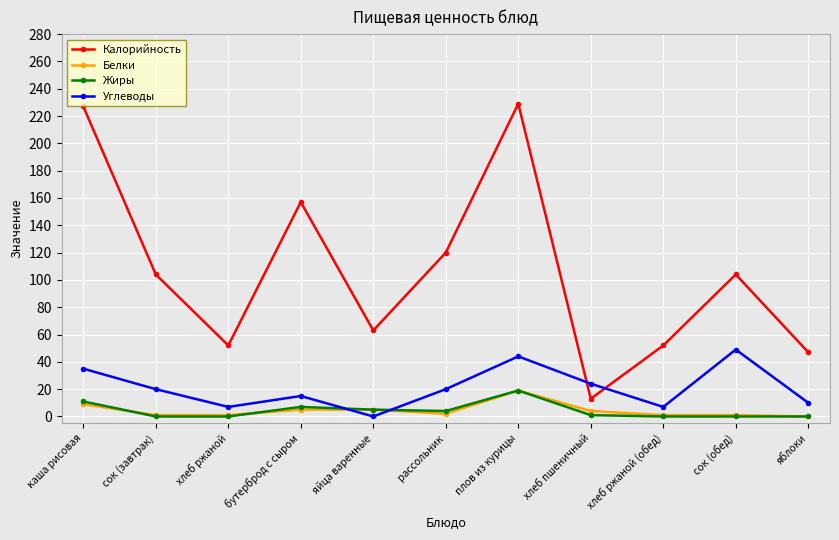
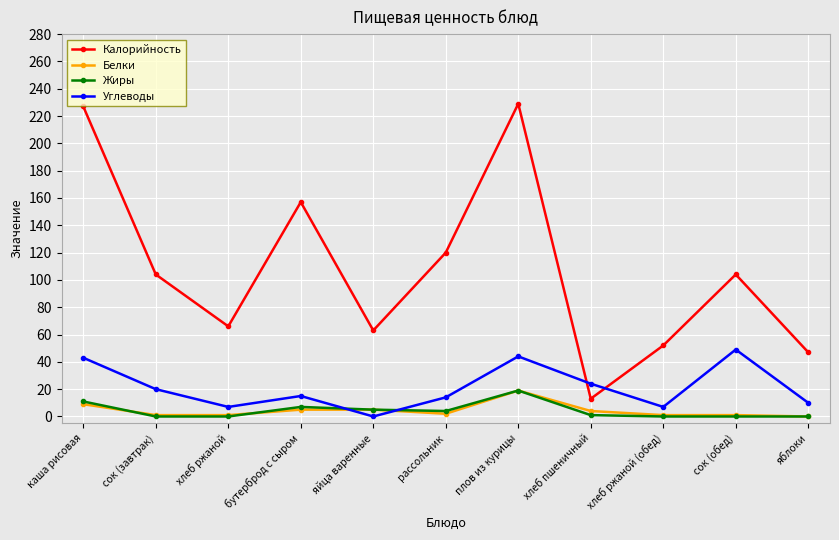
Углеводы, каша рисовая: 35 -> 43
Калорийность, хлеб ржаной: 52 -> 66
Углеводы, рассольник: 20 -> 14
